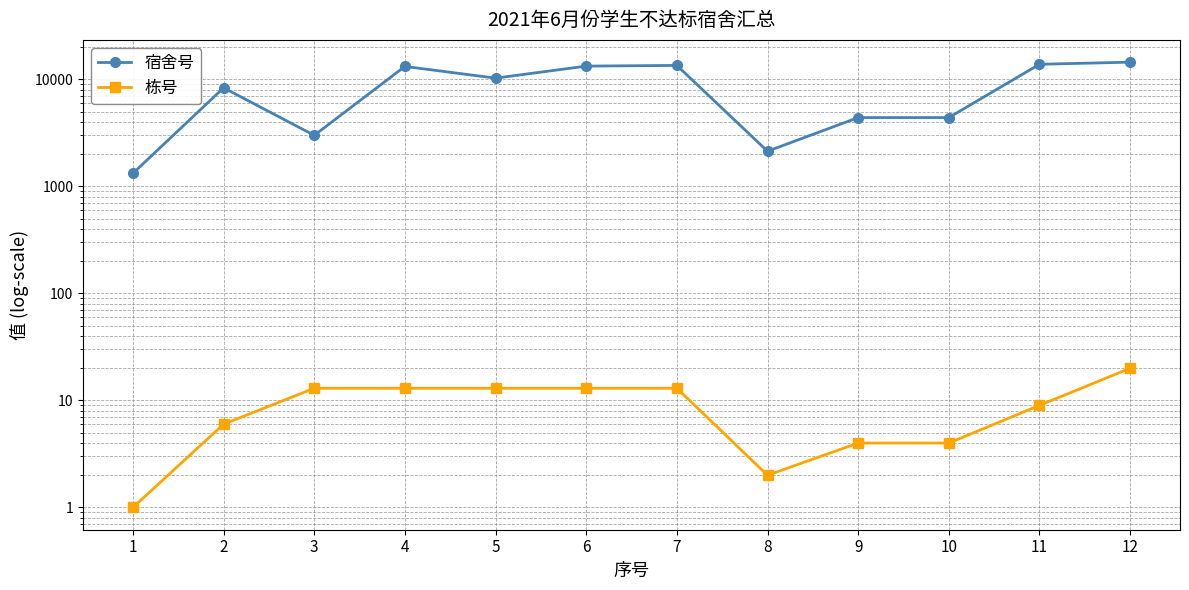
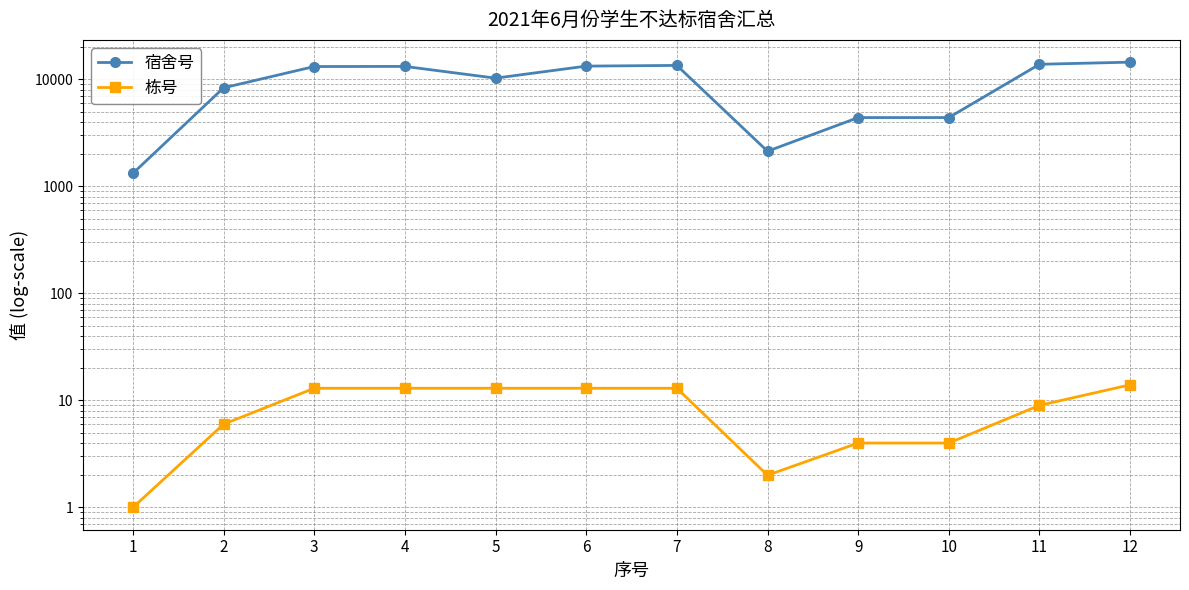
宿舍号, 3: 3000 -> 13000
栋号, 12: 20 -> 14
